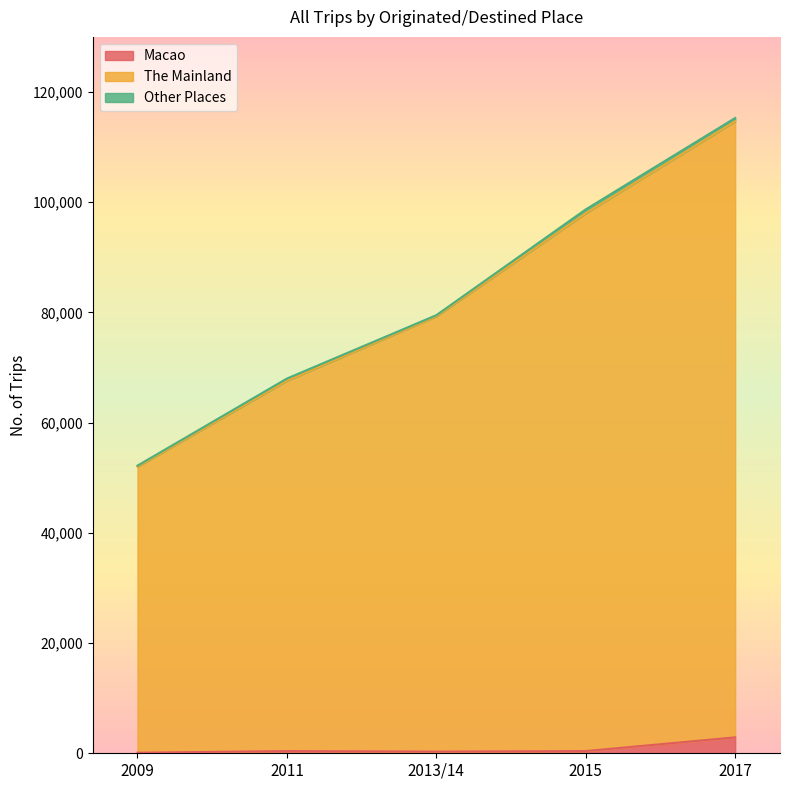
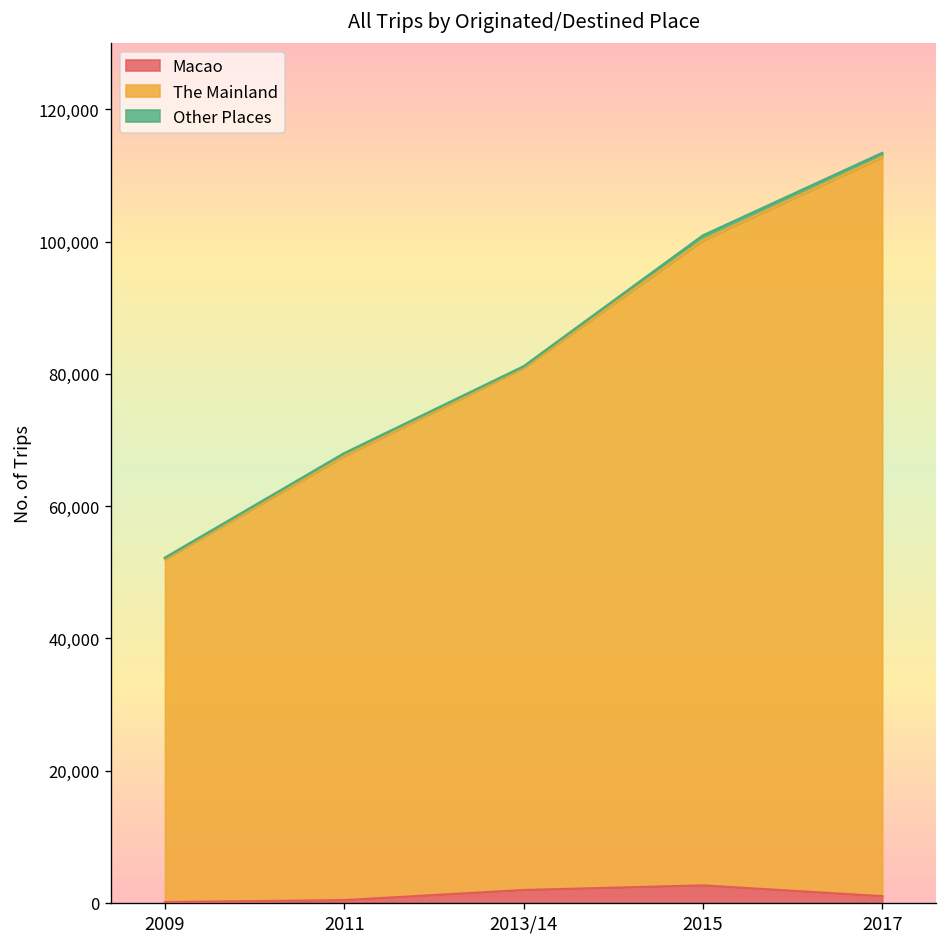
Macao, 2013/14: 0 -> 2,000
Macao, 2015: 0 -> 3,000
Macao, 2017: 3,000 -> 1,000
